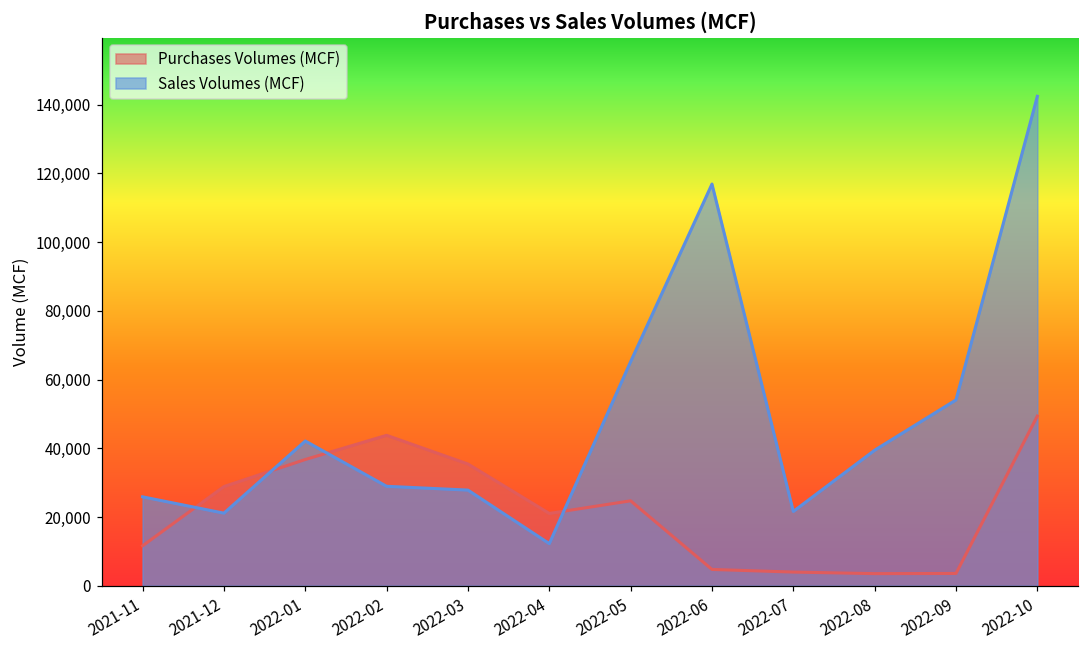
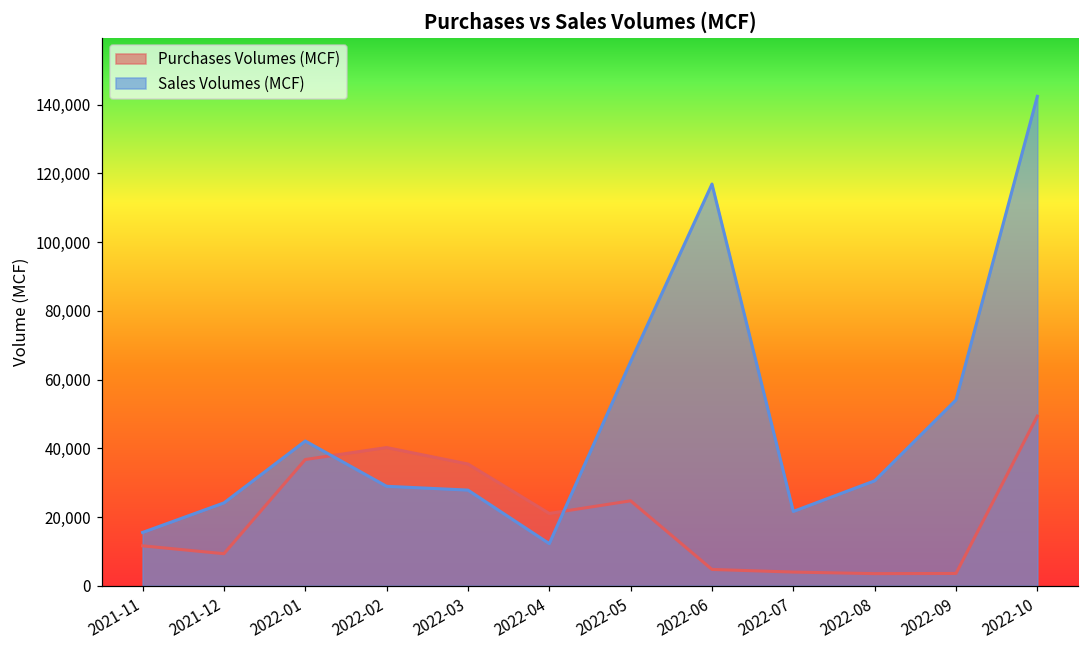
Sales Volumes (MCF), 2021-11: 26,000 -> 16,000
Purchases Volumes (MCF), 2021-12: 29,000 -> 9,000
Sales Volumes (MCF), 2021-12: 21,000 -> 24,000
Purchases Volumes (MCF), 2022-02: 44,000 -> 40,000
Sales Volumes (MCF), 2022-08: 39,000 -> 31,000
